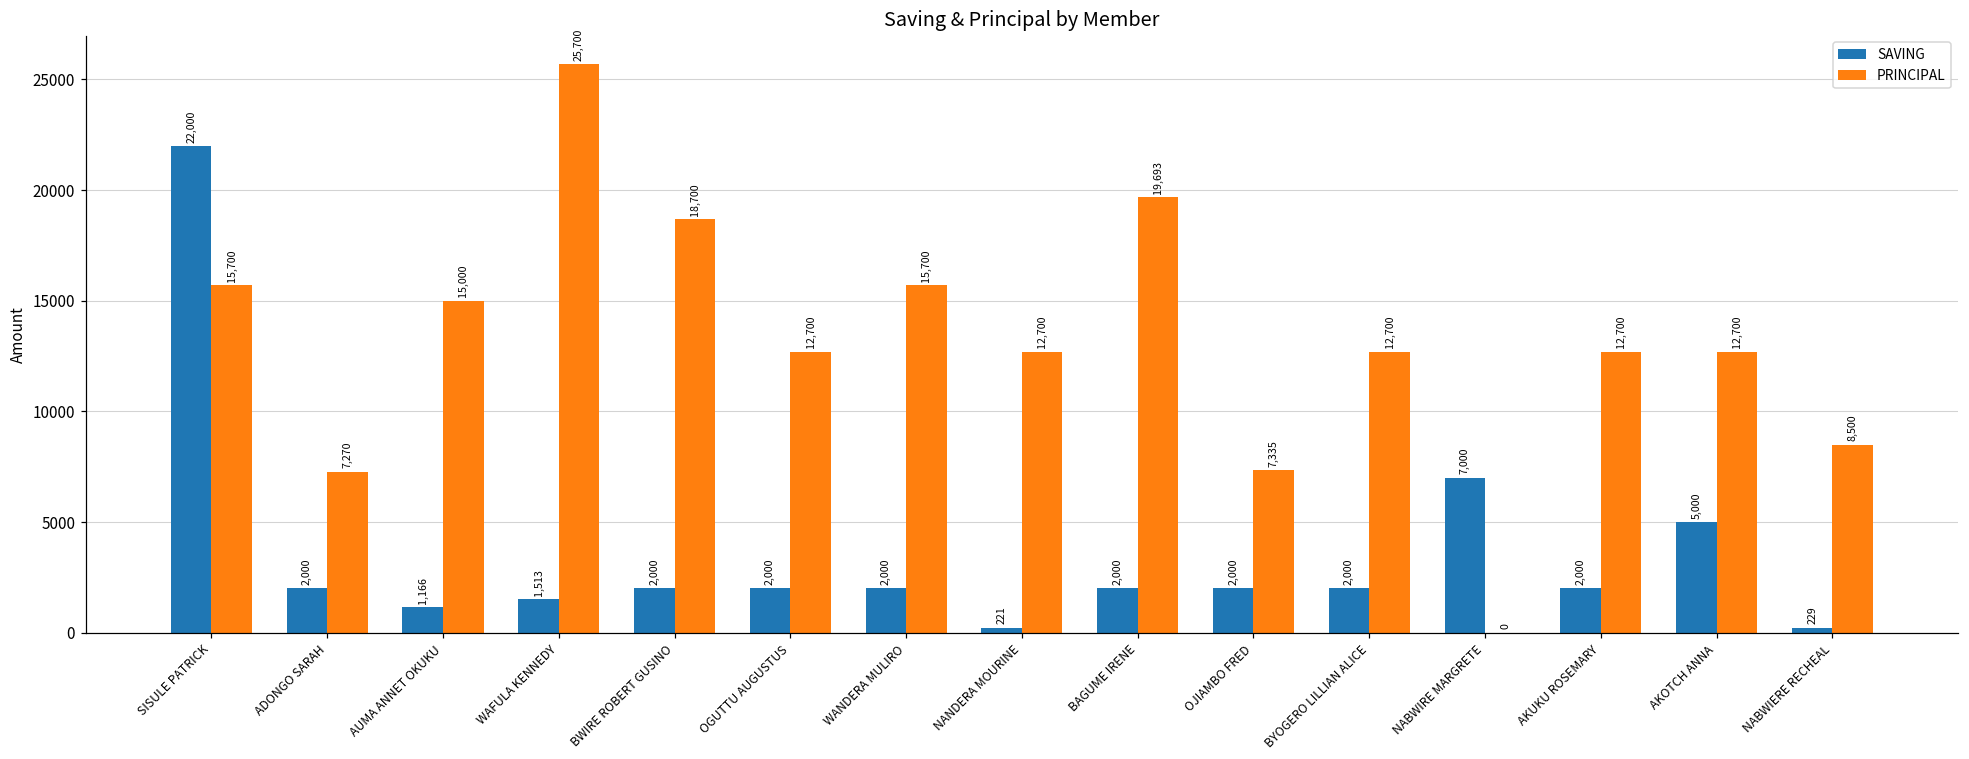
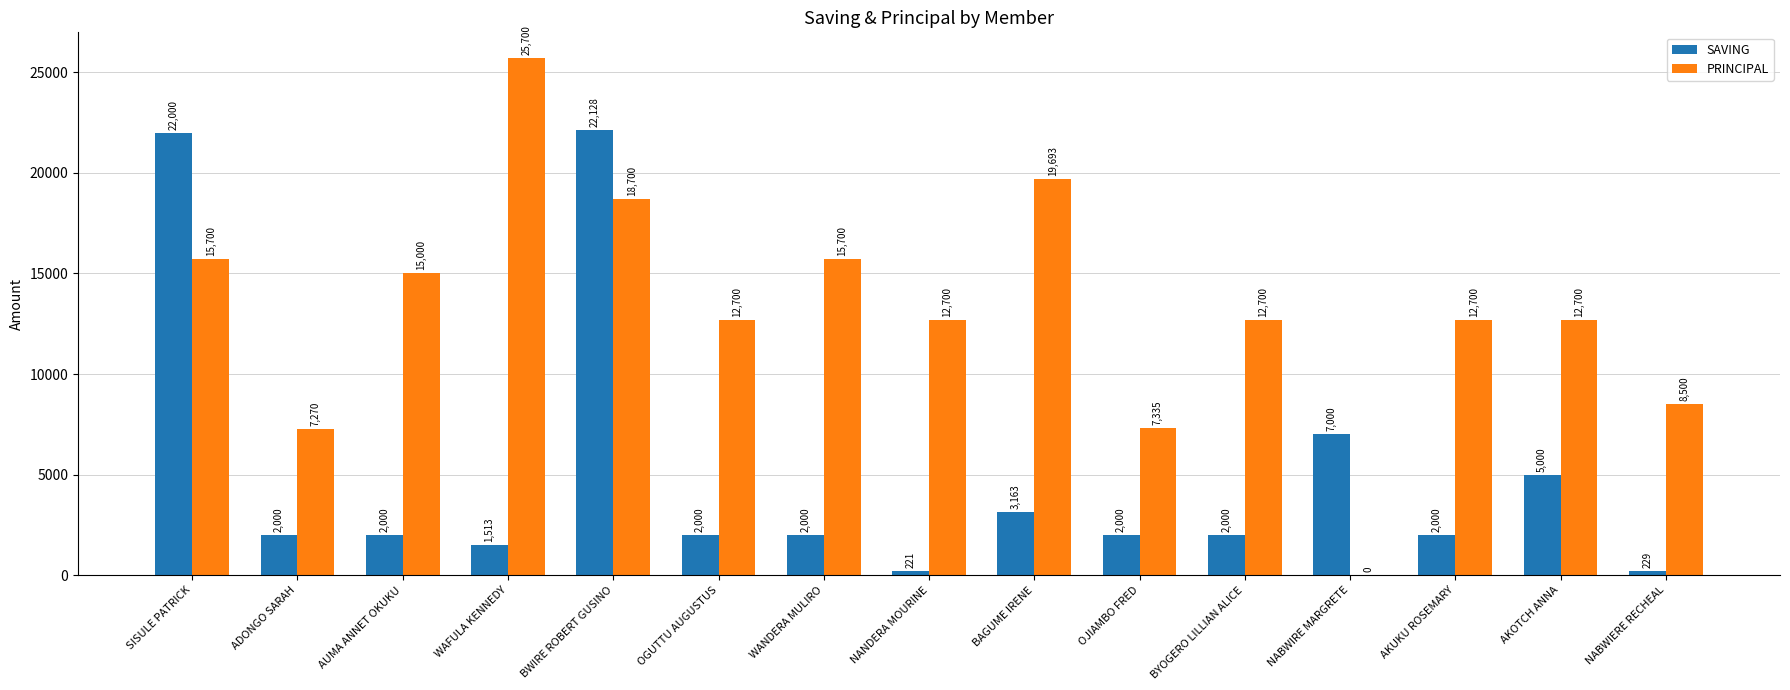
SAVING, AUMA ANNET OKUKU: 1,166 -> 2,000
SAVING, BWIRE ROBERT GUSINO: 2,000 -> 22,128
SAVING, BAGUME IRENE: 2,000 -> 3,163
